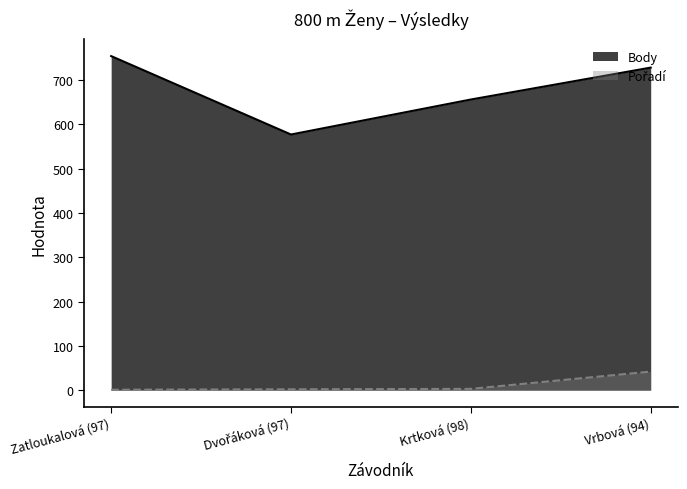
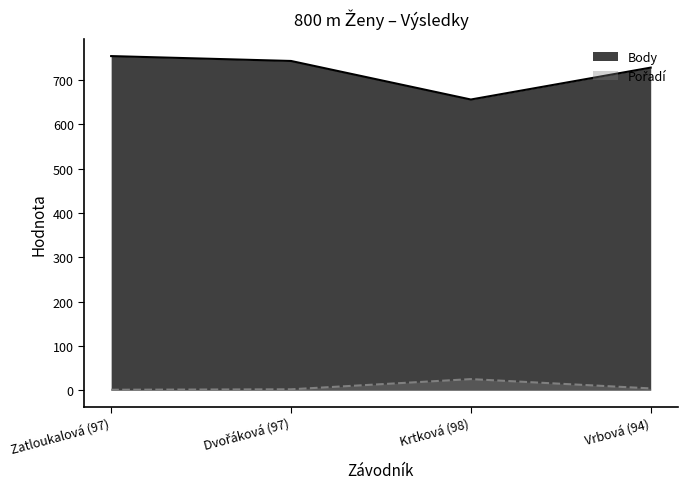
Body, Dvořáková (97): 580 -> 740
Pořadí, Krtková (98): 0 -> 30
Pořadí, Vrbová (94): 40 -> 0
